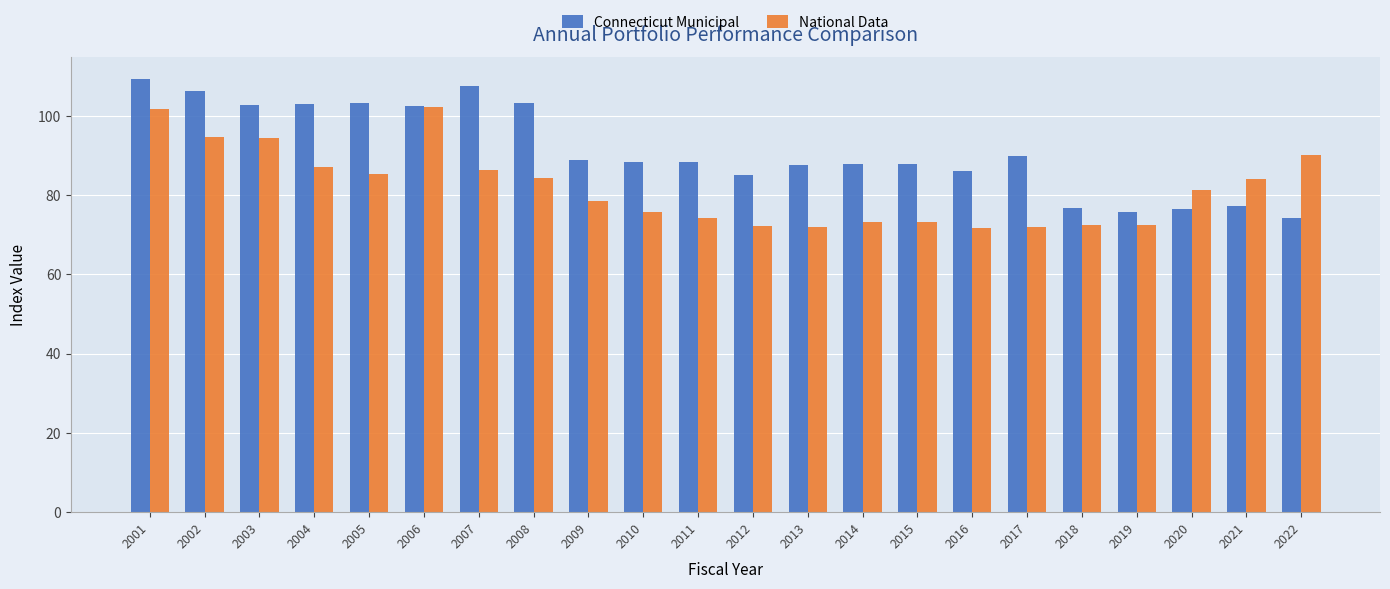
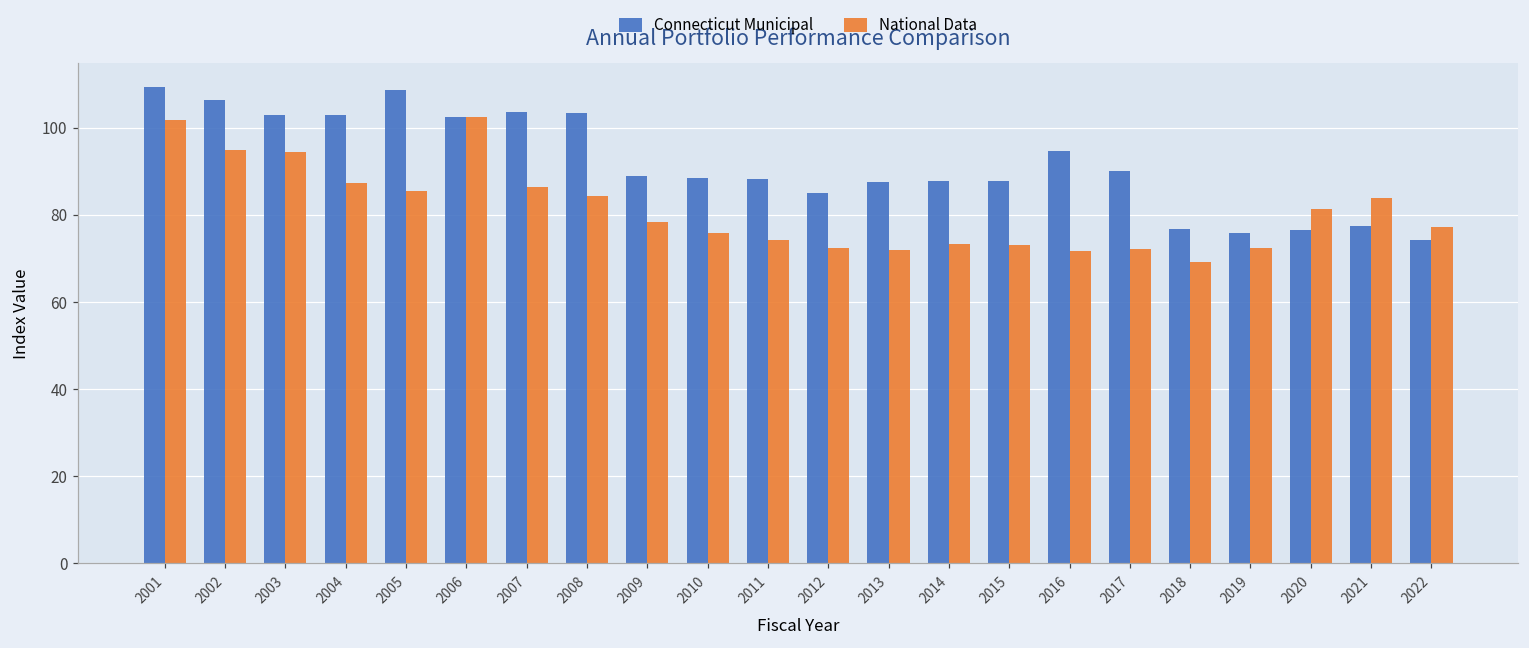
Connecticut Municipal, 2005: 103 -> 109
Connecticut Municipal, 2007: 107 -> 104
Connecticut Municipal, 2016: 86 -> 95
National Data, 2018: 72 -> 69
National Data, 2022: 90 -> 77
